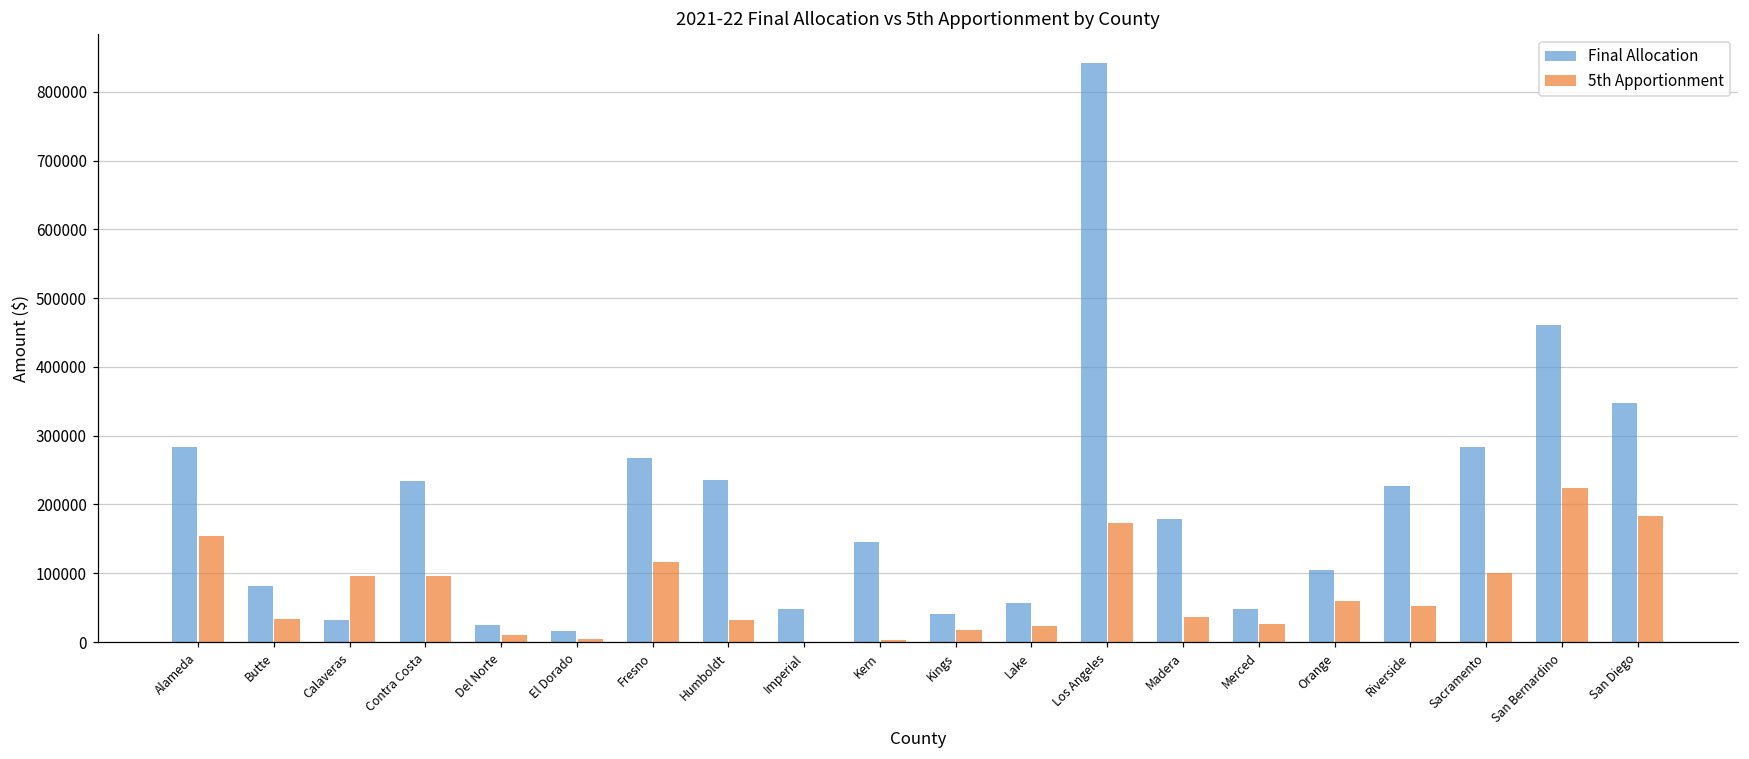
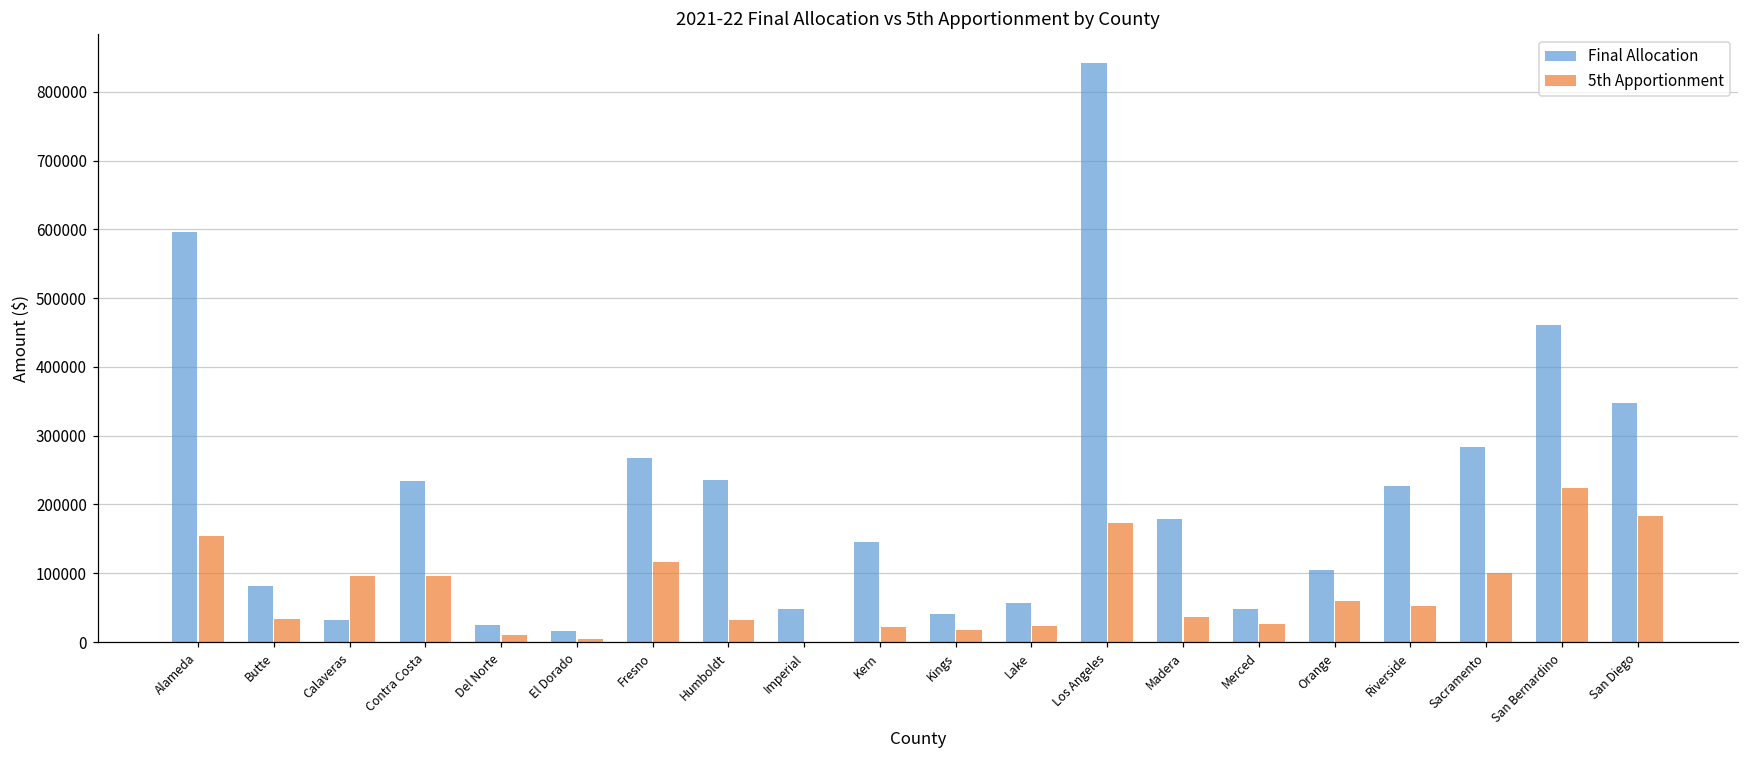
Final Allocation, Alameda: 280000 -> 600000
5th Apportionment, Kern: 0 -> 20000
